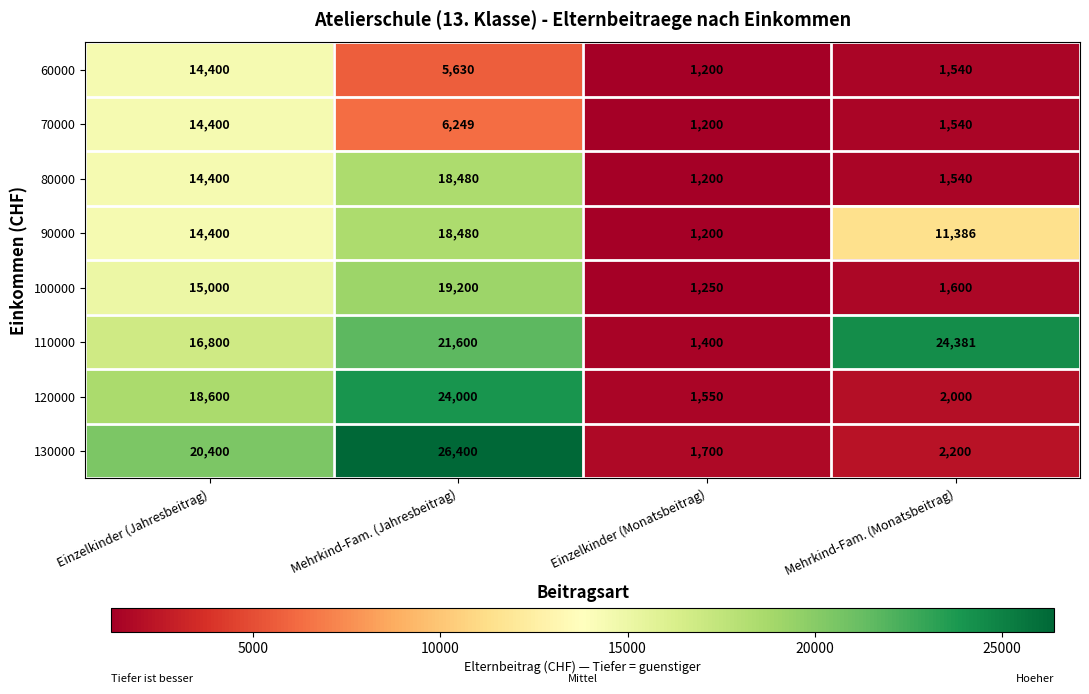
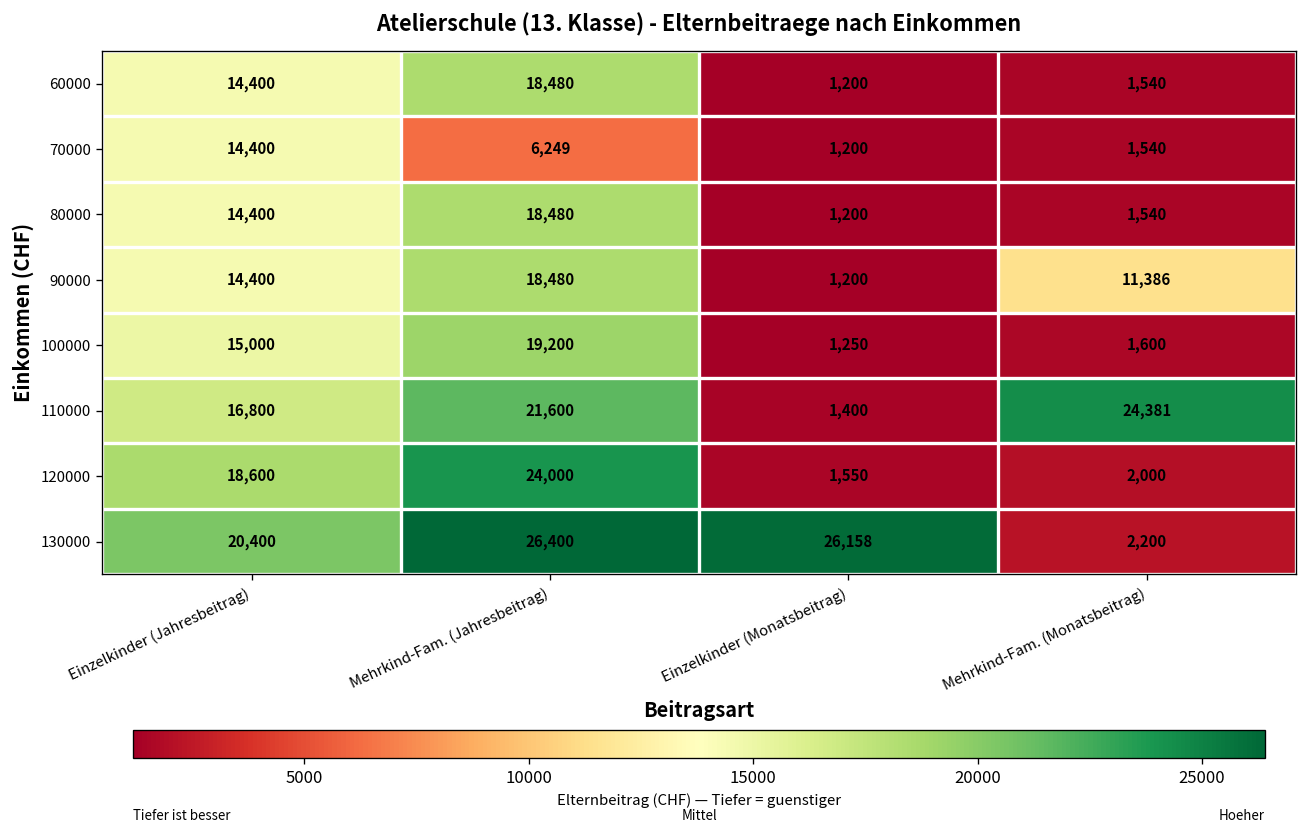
60000, Mehrkind-Fam. (Jahresbeitrag): 5,630 -> 18,480
130000, Einzelkinder (Monatsbeitrag): 1,700 -> 26,158
